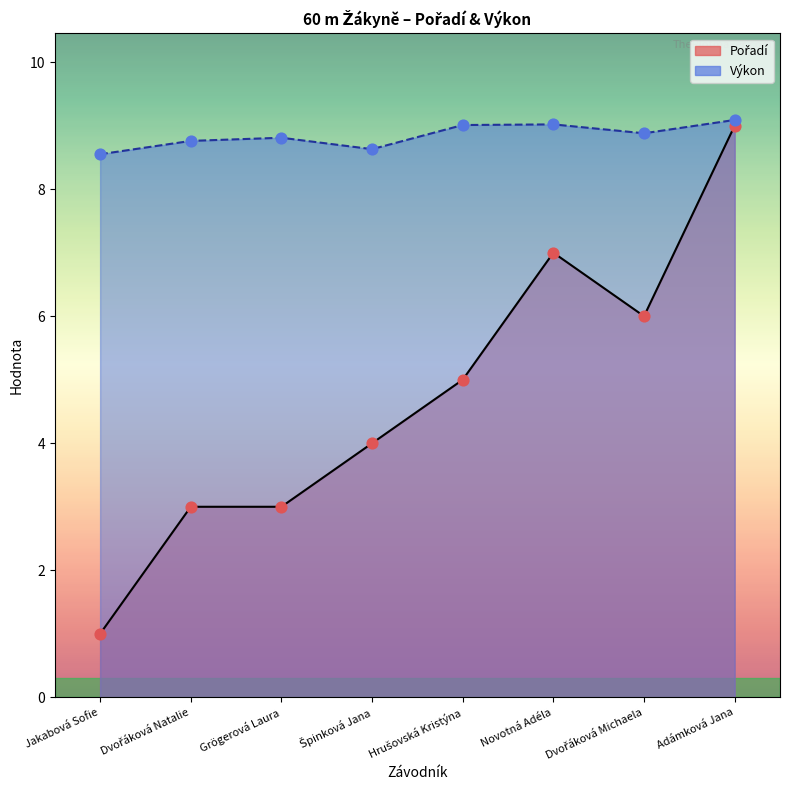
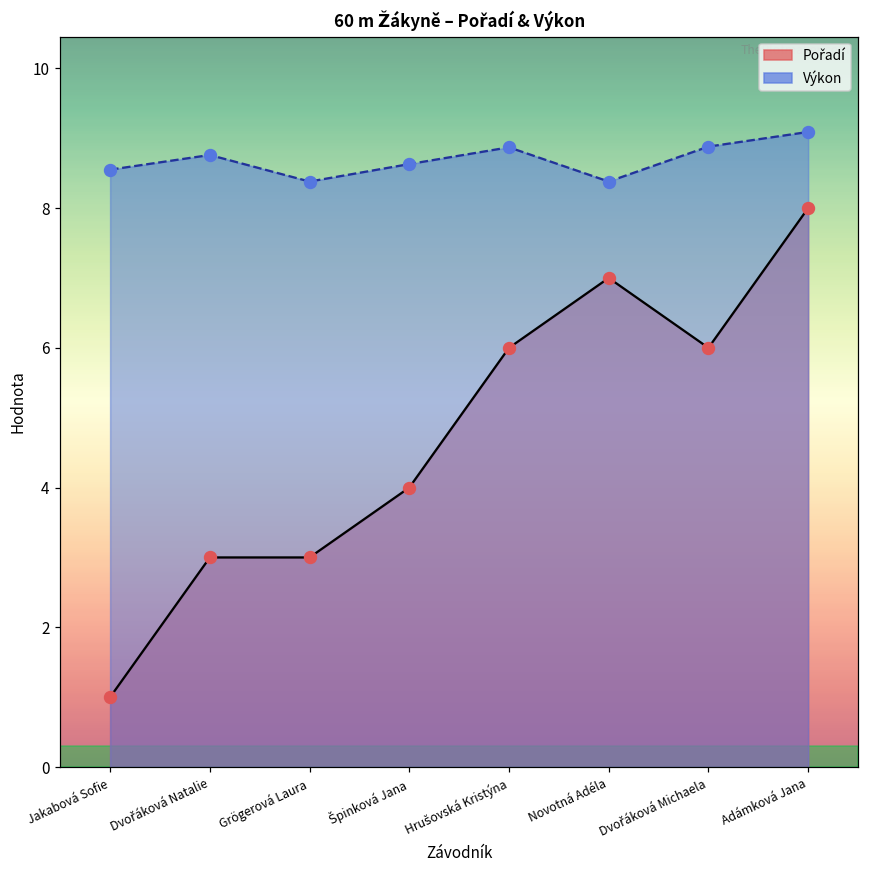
Výkon, Grögerová Laura: 8.8 -> 8.4
Pořadí, Hrušovská Kristýna: 5 -> 6
Výkon, Hrušovská Kristýna: 9.0 -> 8.9
Výkon, Novotná Adéla: 9.0 -> 8.4
Pořadí, Adámková Jana: 9 -> 8
